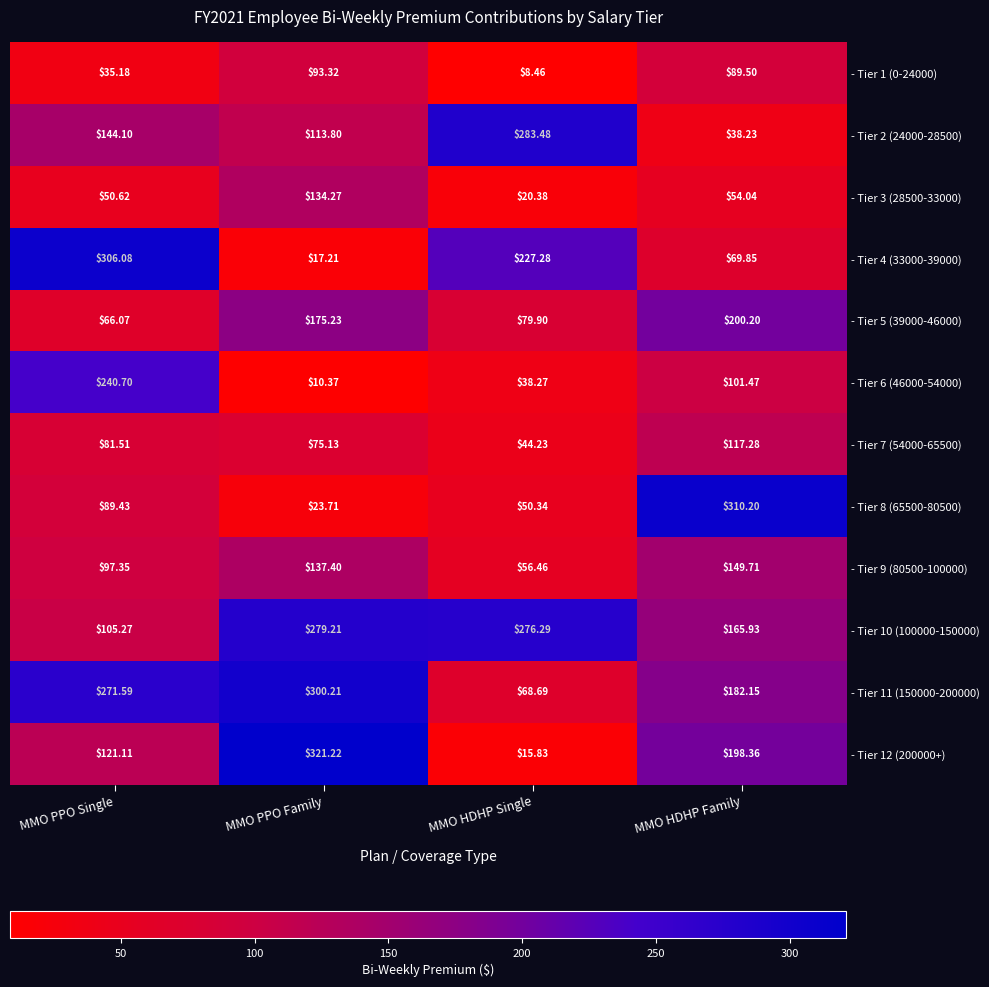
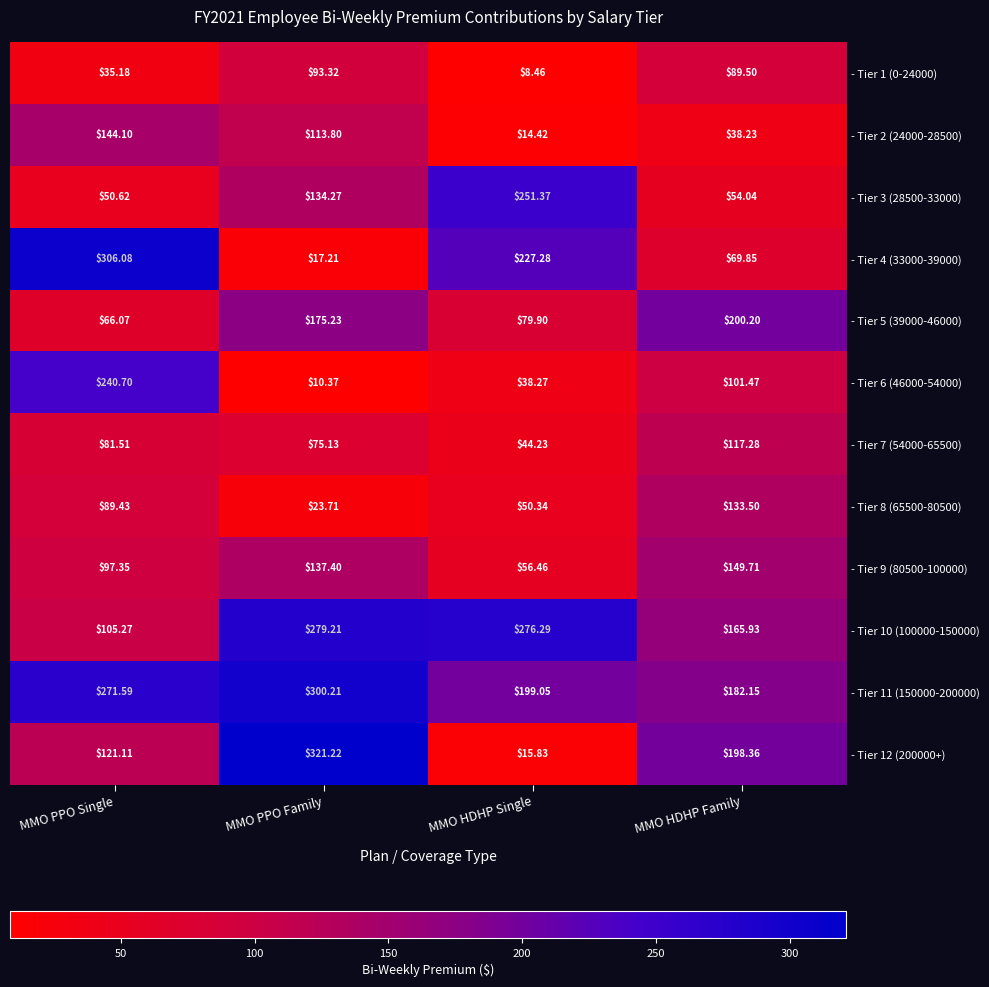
- Tier 2 (24000-28500), MMO HDHP Single: $283.48 -> $14.42
- Tier 3 (28500-33000), MMO HDHP Single: $20.38 -> $251.37
- Tier 8 (65500-80500), MMO HDHP Family: $310.20 -> $133.50
- Tier 11 (150000-200000), MMO HDHP Single: $68.69 -> $199.05
